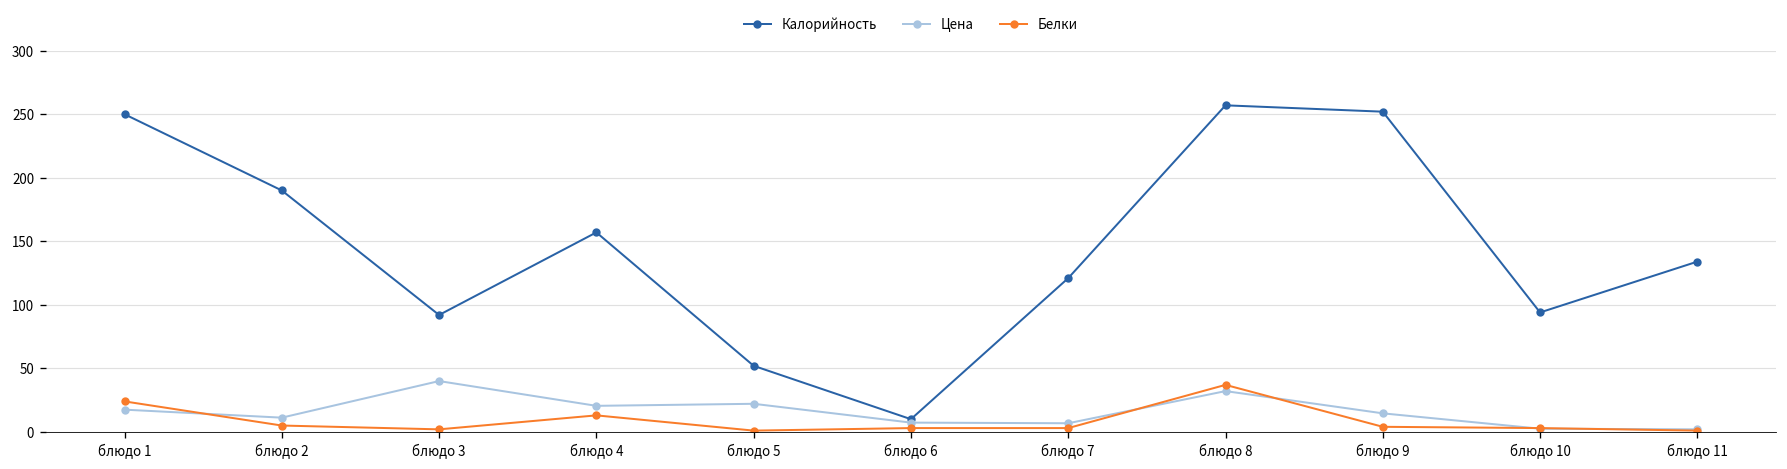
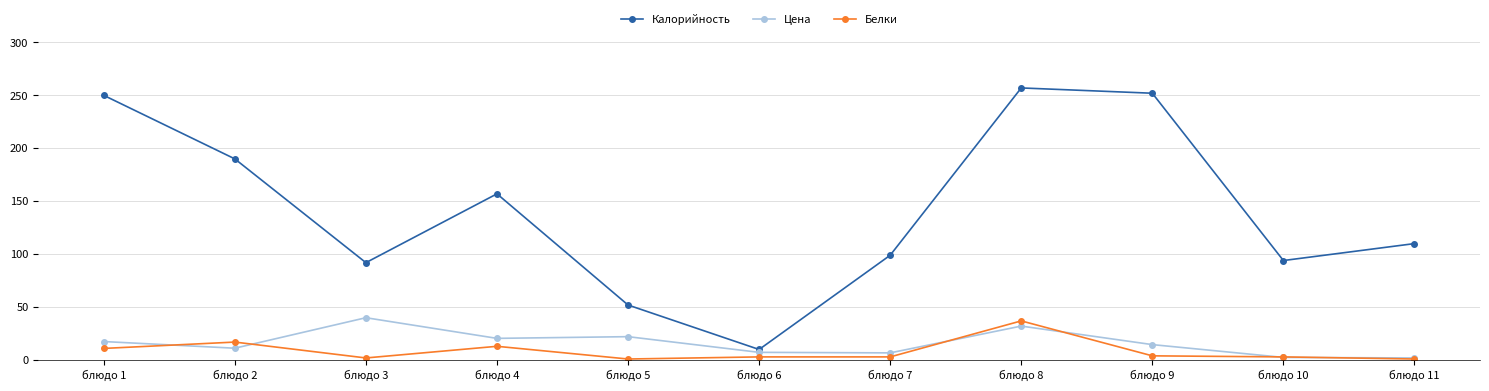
Белки, блюдо 1: 24 -> 11
Белки, блюдо 2: 5 -> 17
Калорийность, блюдо 7: 121 -> 99
Калорийность, блюдо 11: 134 -> 110
